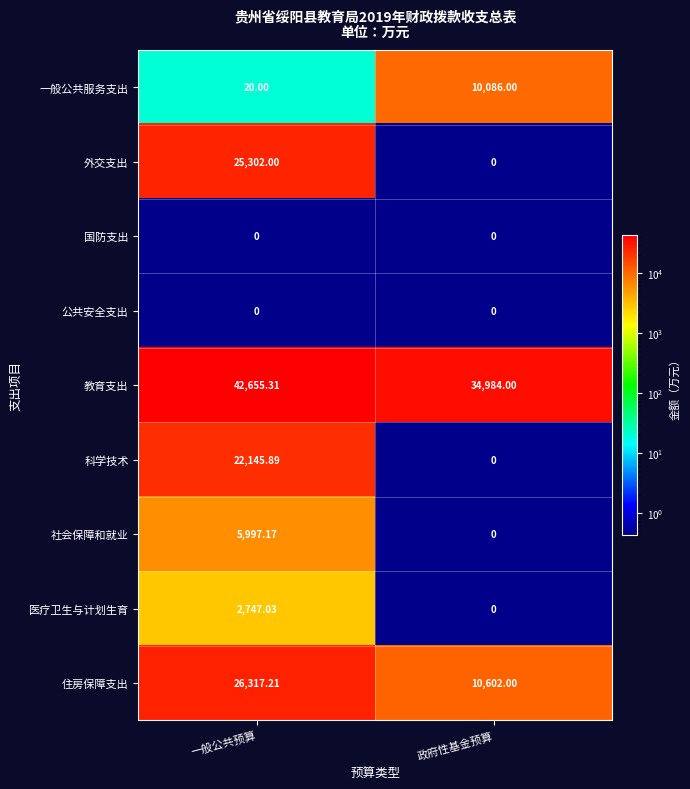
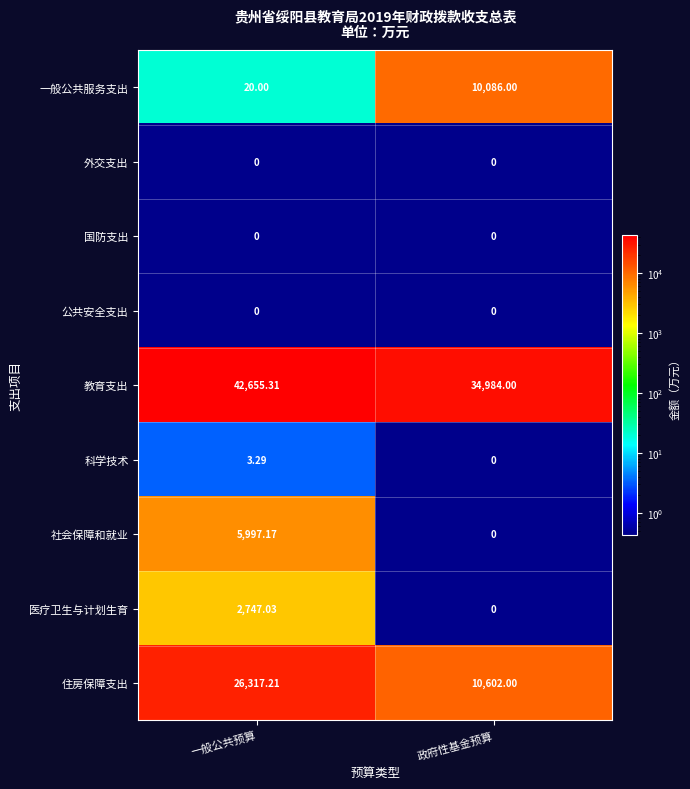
外交支出, 一般公共预算: 25,302.00 -> 0
科学技术, 一般公共预算: 22,145.89 -> 3.29
